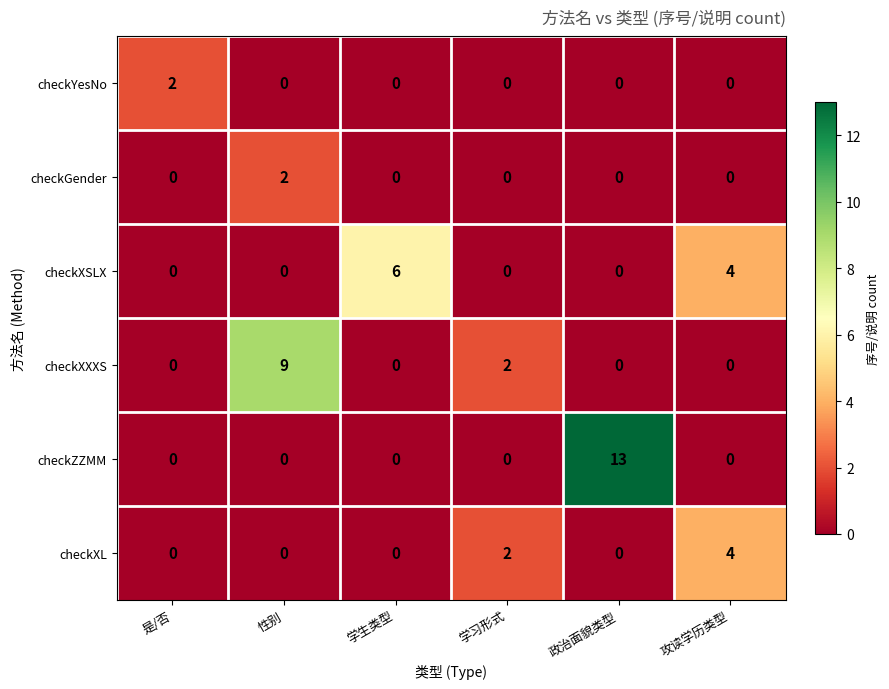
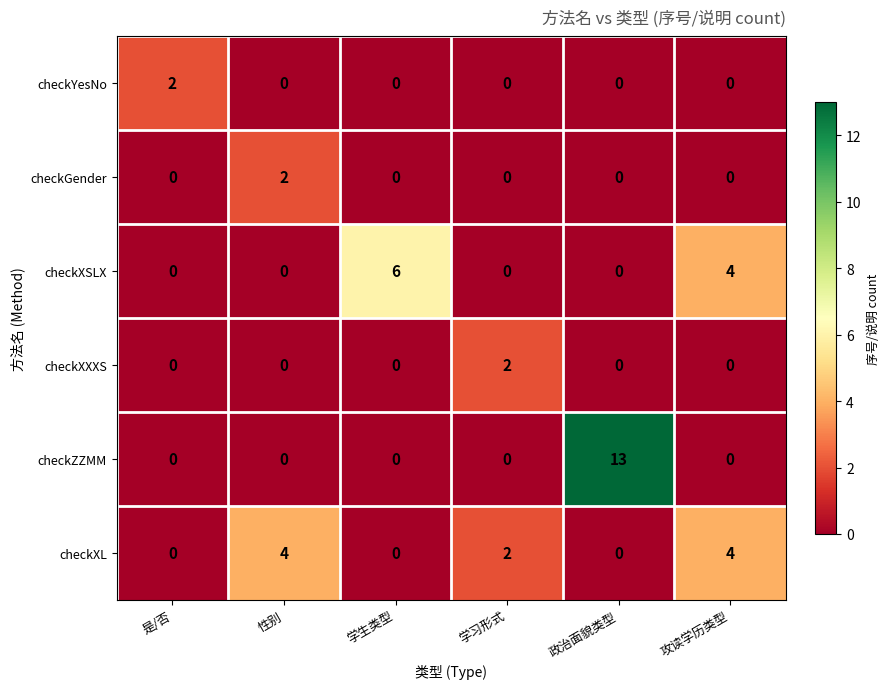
checkXXXS, 性别: 9 -> 0
checkXL, 性别: 0 -> 4
